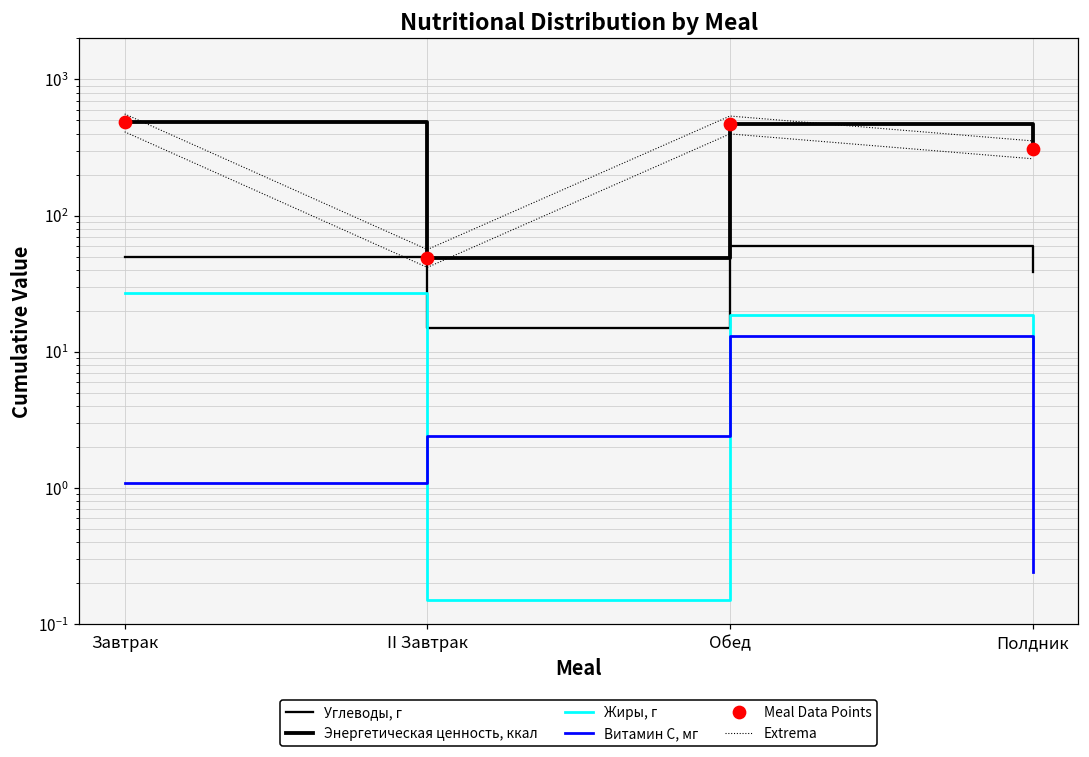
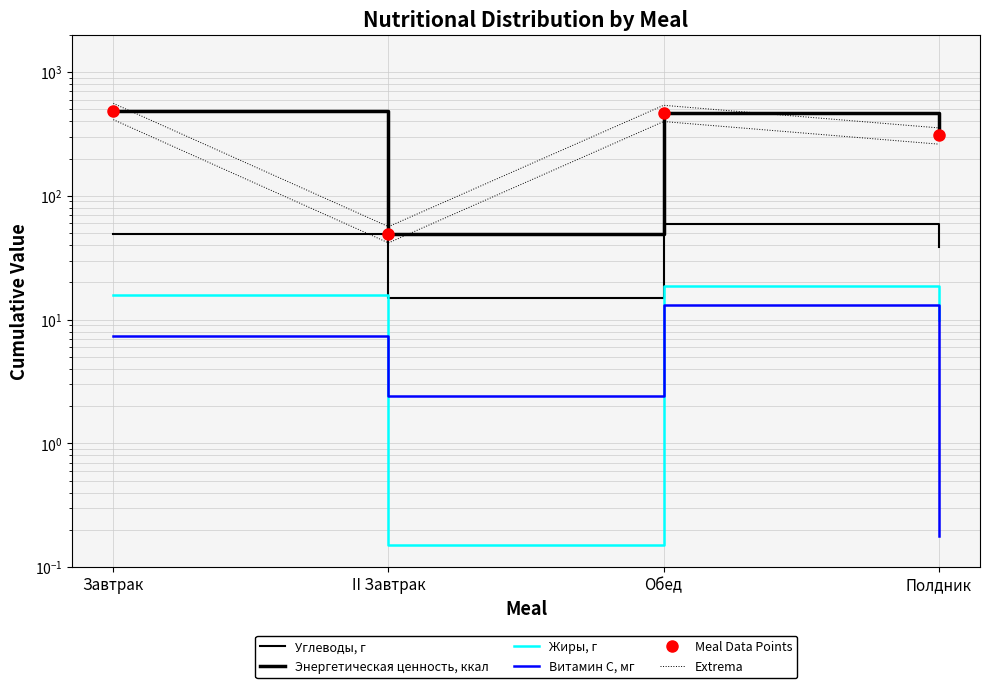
Жиры, г, Завтрак: 27 -> 16
Витамин С, мг, Завтрак: 1.1 -> 7
Витамин С, мг, Полдник: 0.24 -> 0.18
